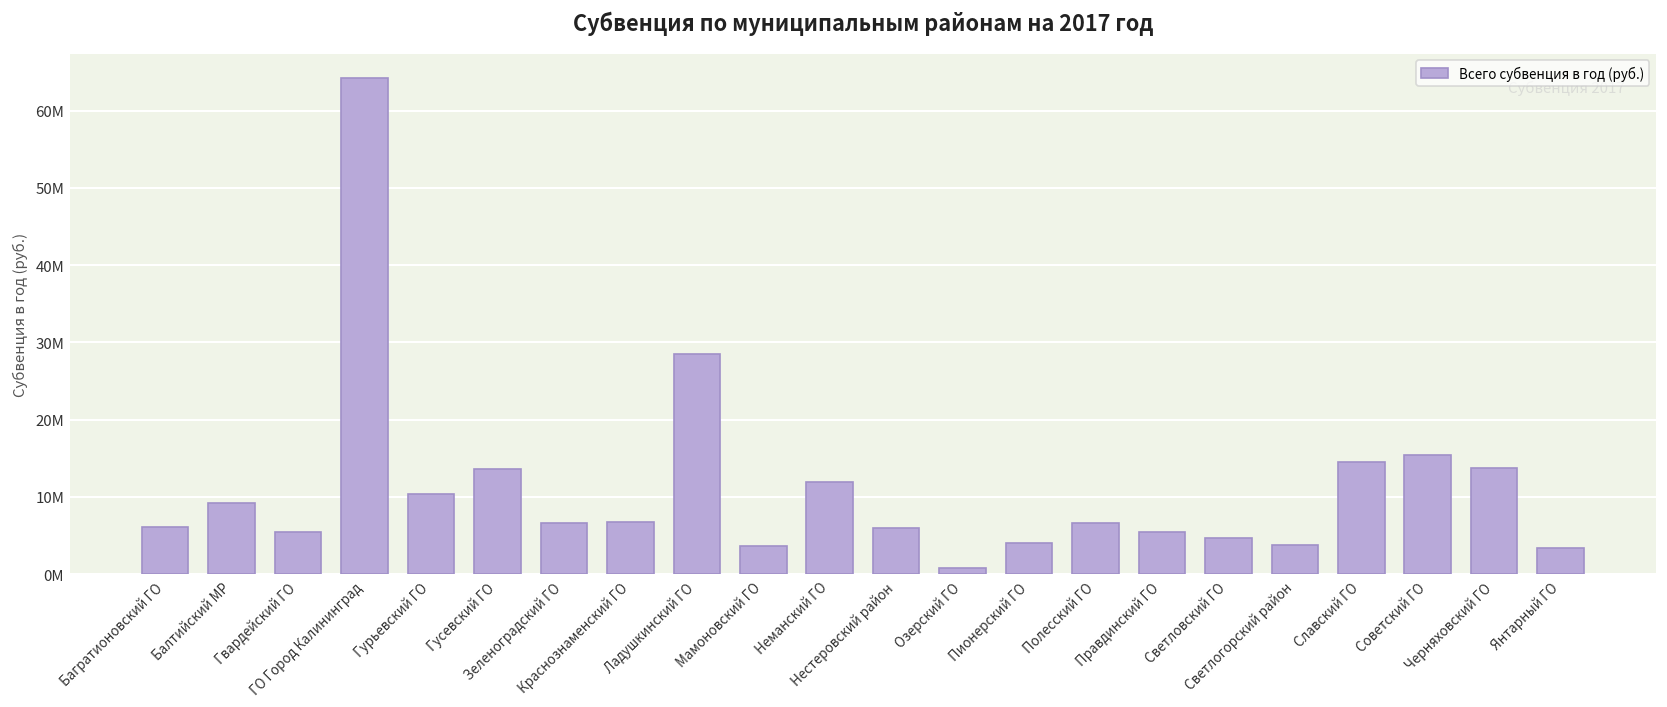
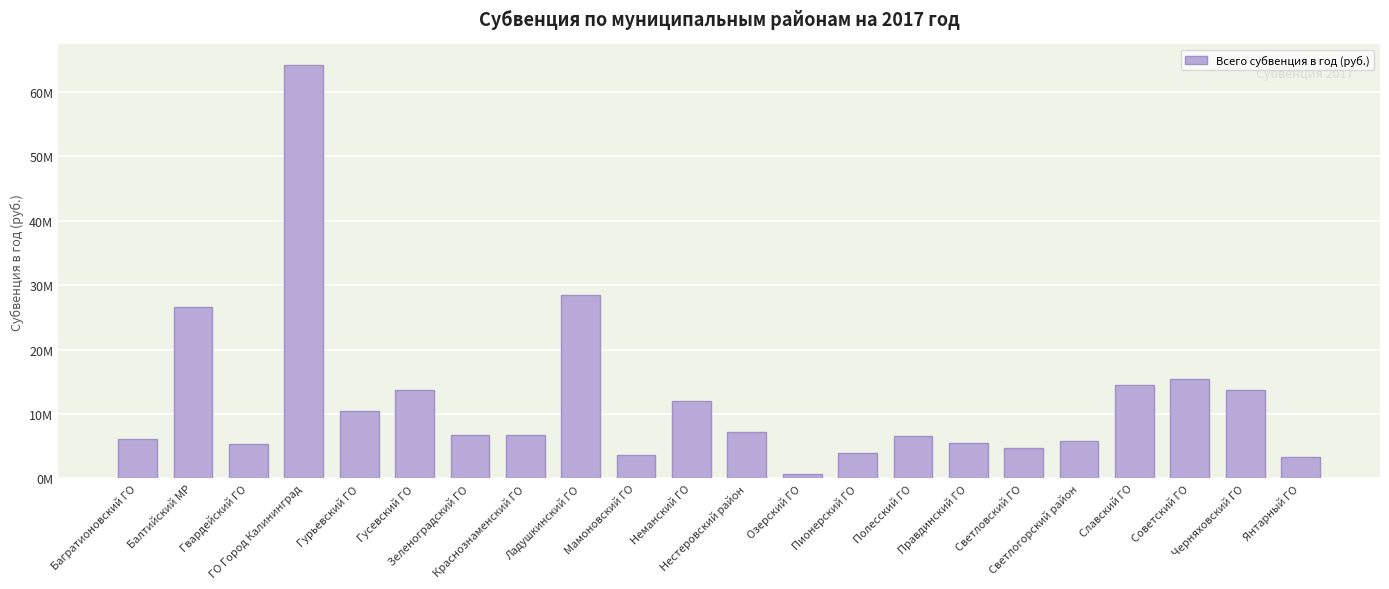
Балтийский МР: 9000000 -> 27000000
Нестеровский район: 6000000 -> 7000000
Светлогорский район: 4000000 -> 6000000
